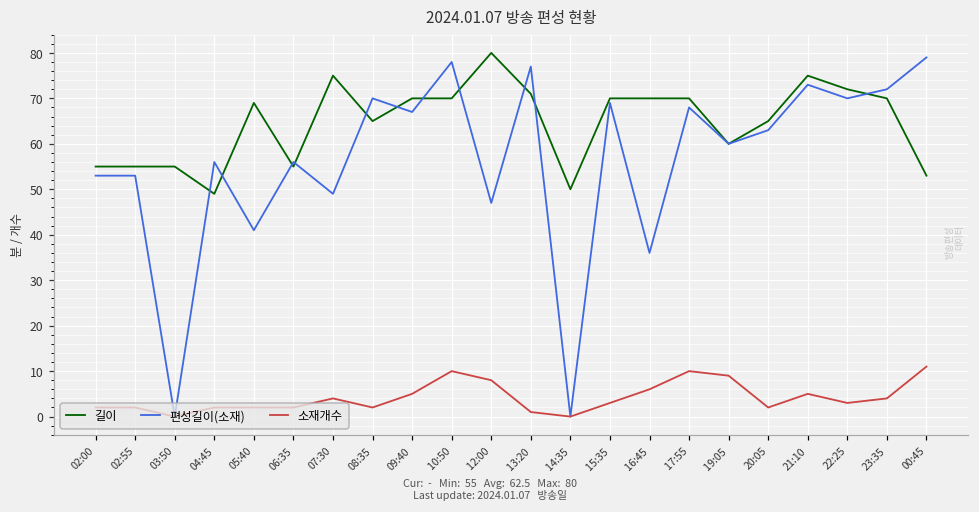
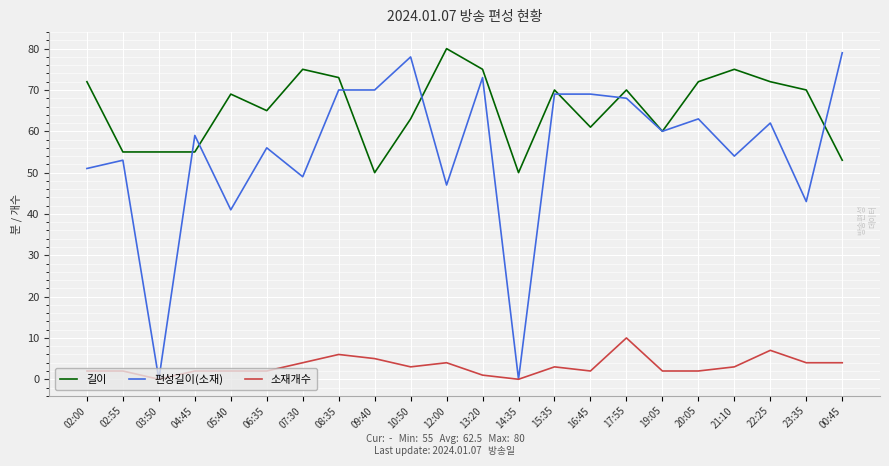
길이, 02:00: 55 -> 72
편성길이(소재), 02:00: 53 -> 51
길이, 04:45: 49 -> 55
편성길이(소재), 04:45: 56 -> 59
길이, 06:35: 55 -> 65
길이, 08:35: 65 -> 73
소재개수, 08:35: 2 -> 6
길이, 09:40: 70 -> 50
편성길이(소재), 09:40: 67 -> 70
길이, 10:50: 70 -> 63
소재개수, 10:50: 10 -> 3
소재개수, 12:00: 8 -> 4
길이, 13:20: 71 -> 75
편성길이(소재), 13:20: 77 -> 73
길이, 16:45: 70 -> 61
편성길이(소재), 16:45: 36 -> 69
소재개수, 16:45: 6 -> 2
소재개수, 19:05: 9 -> 2
길이, 20:05: 65 -> 72
편성길이(소재), 21:10: 73 -> 54
소재개수, 21:10: 5 -> 3
편성길이(소재), 22:25: 70 -> 62
소재개수, 22:25: 3 -> 7
편성길이(소재), 23:35: 72 -> 43
소재개수, 00:45: 11 -> 4
